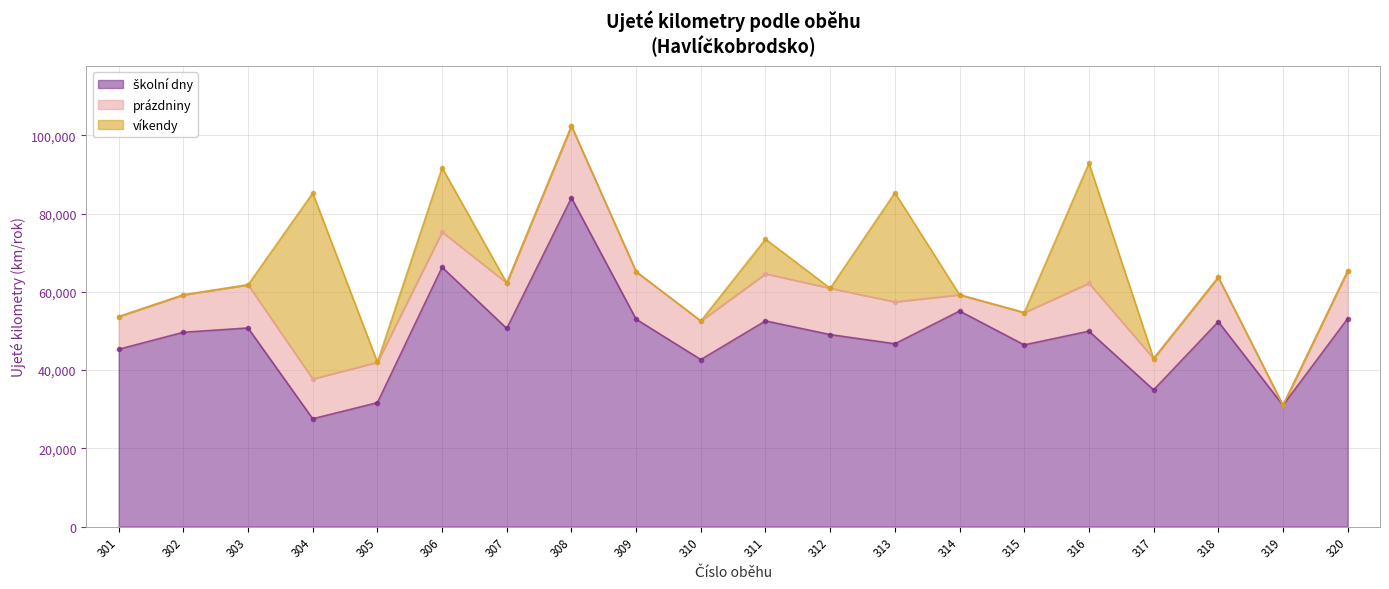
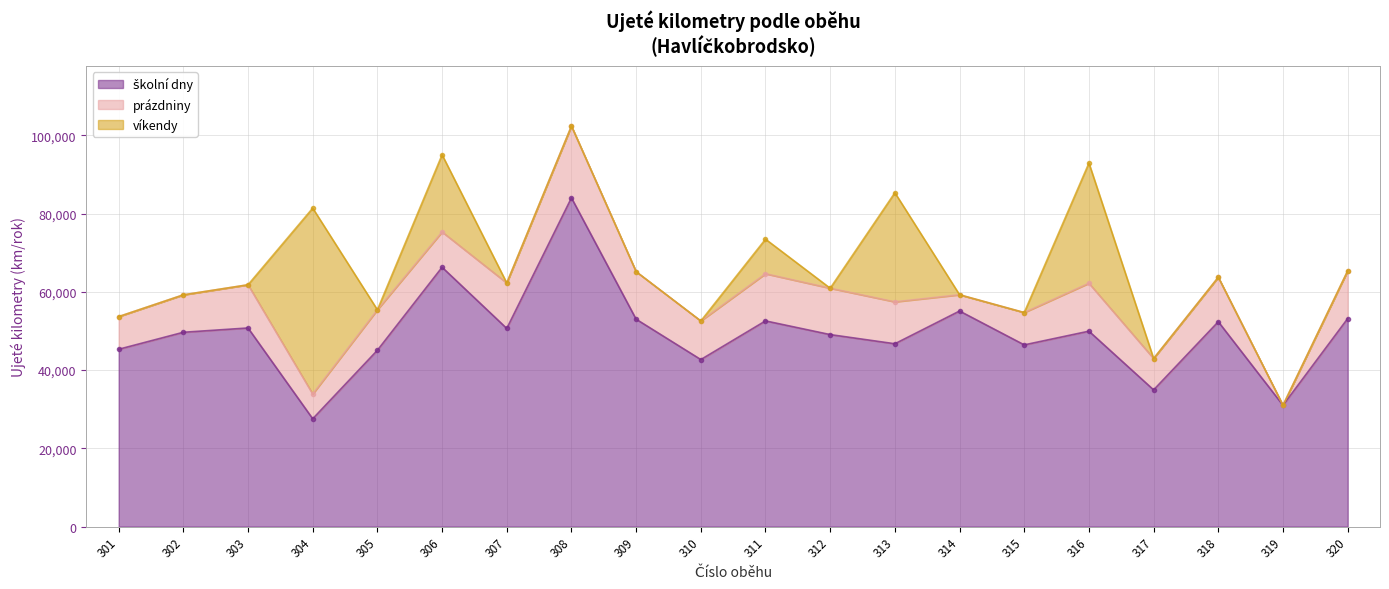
prázdniny, 304: 10,000 -> 6,000
školní dny, 305: 32,000 -> 45,000
víkendy, 306: 16,000 -> 20,000
